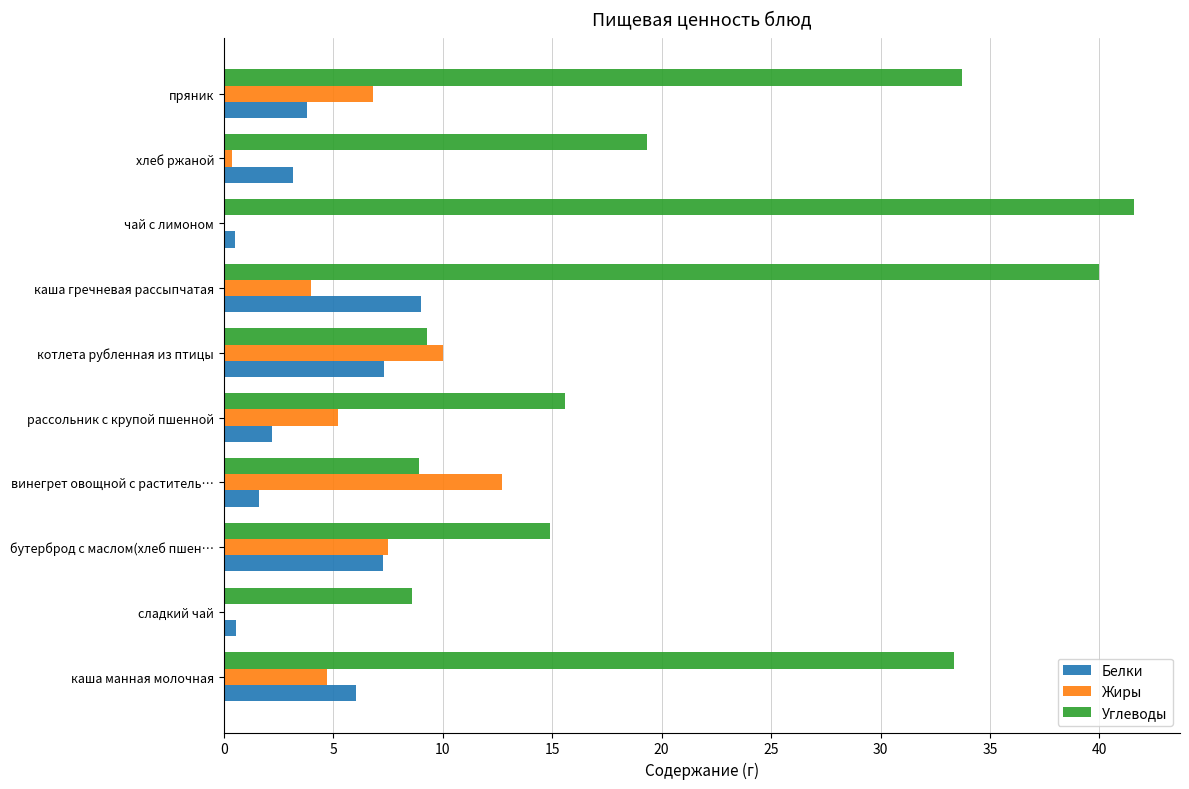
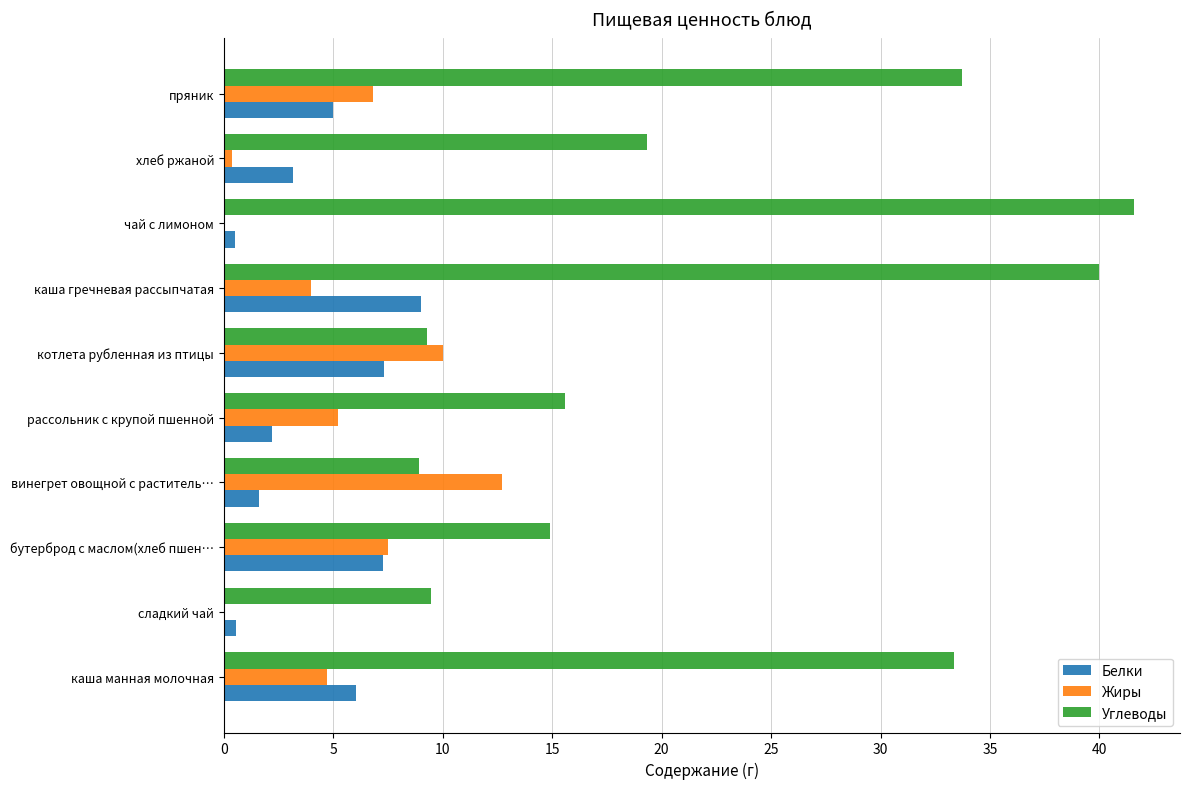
Белки, пряник: 3.8 -> 5.0
Углеводы, сладкий чай: 8.6 -> 9.5
